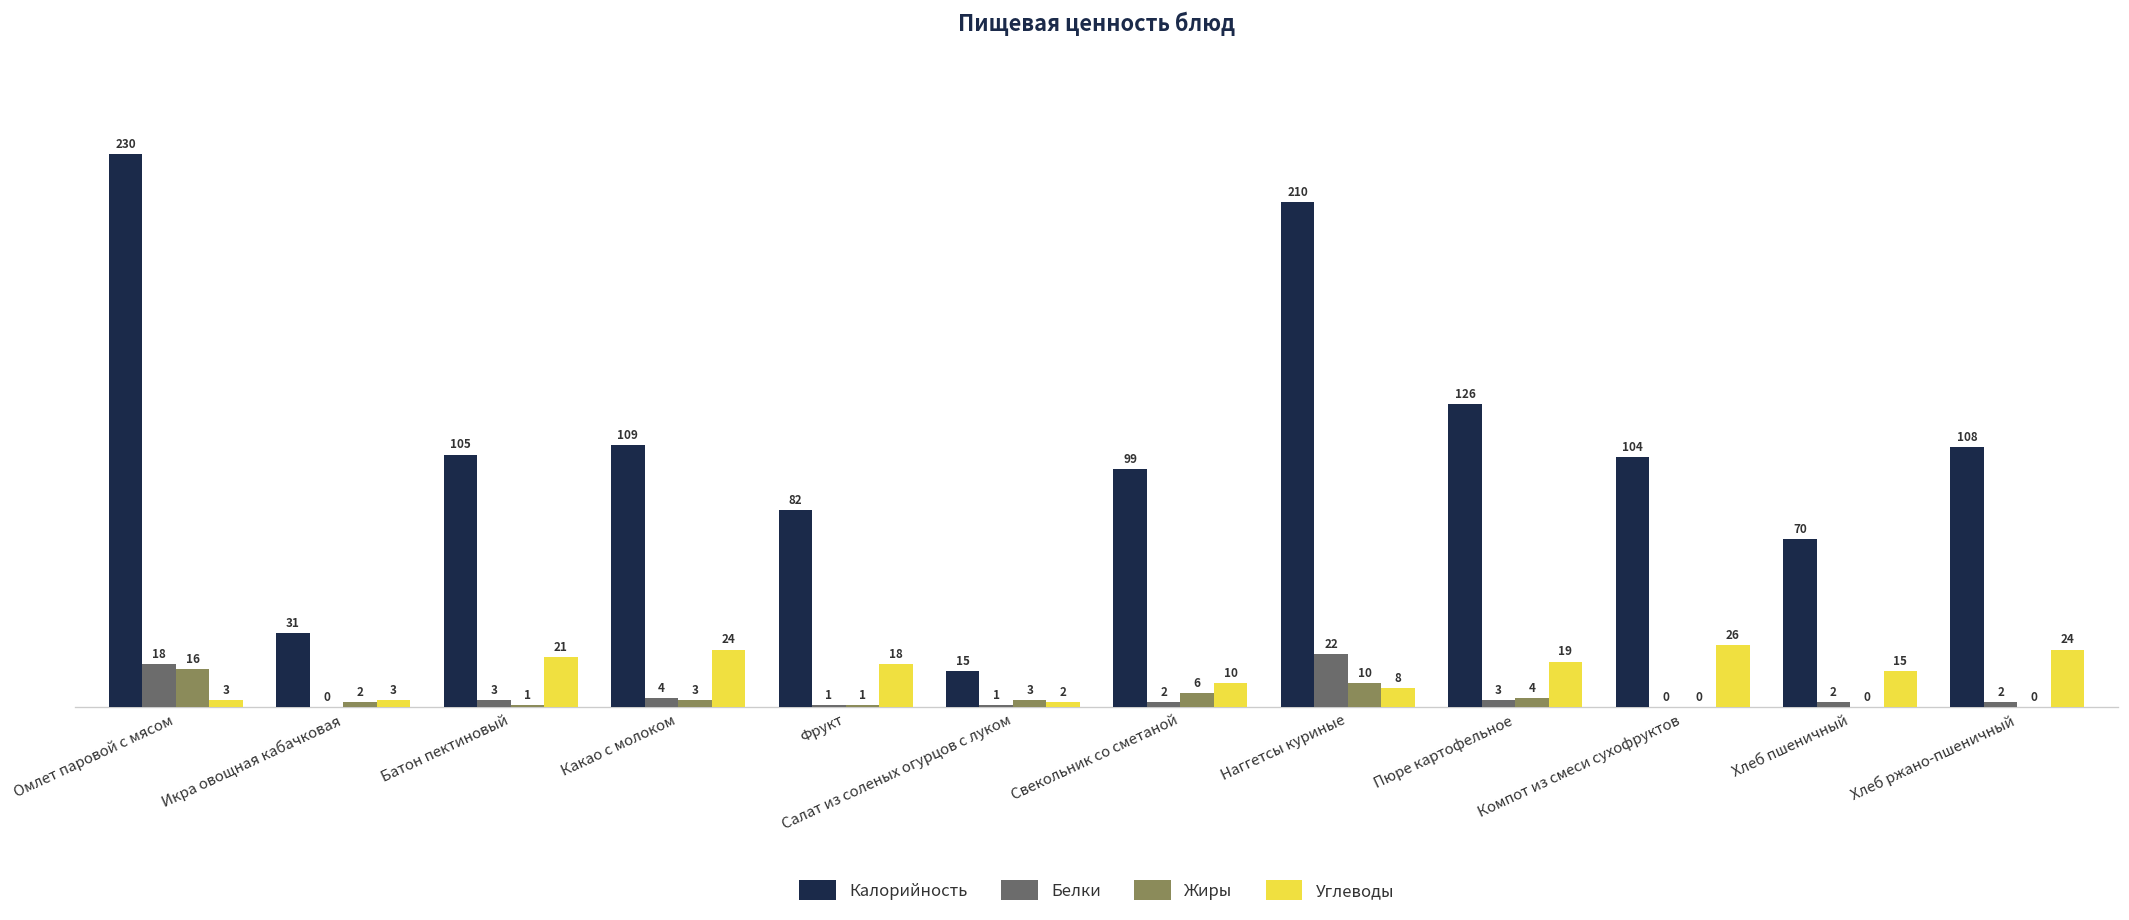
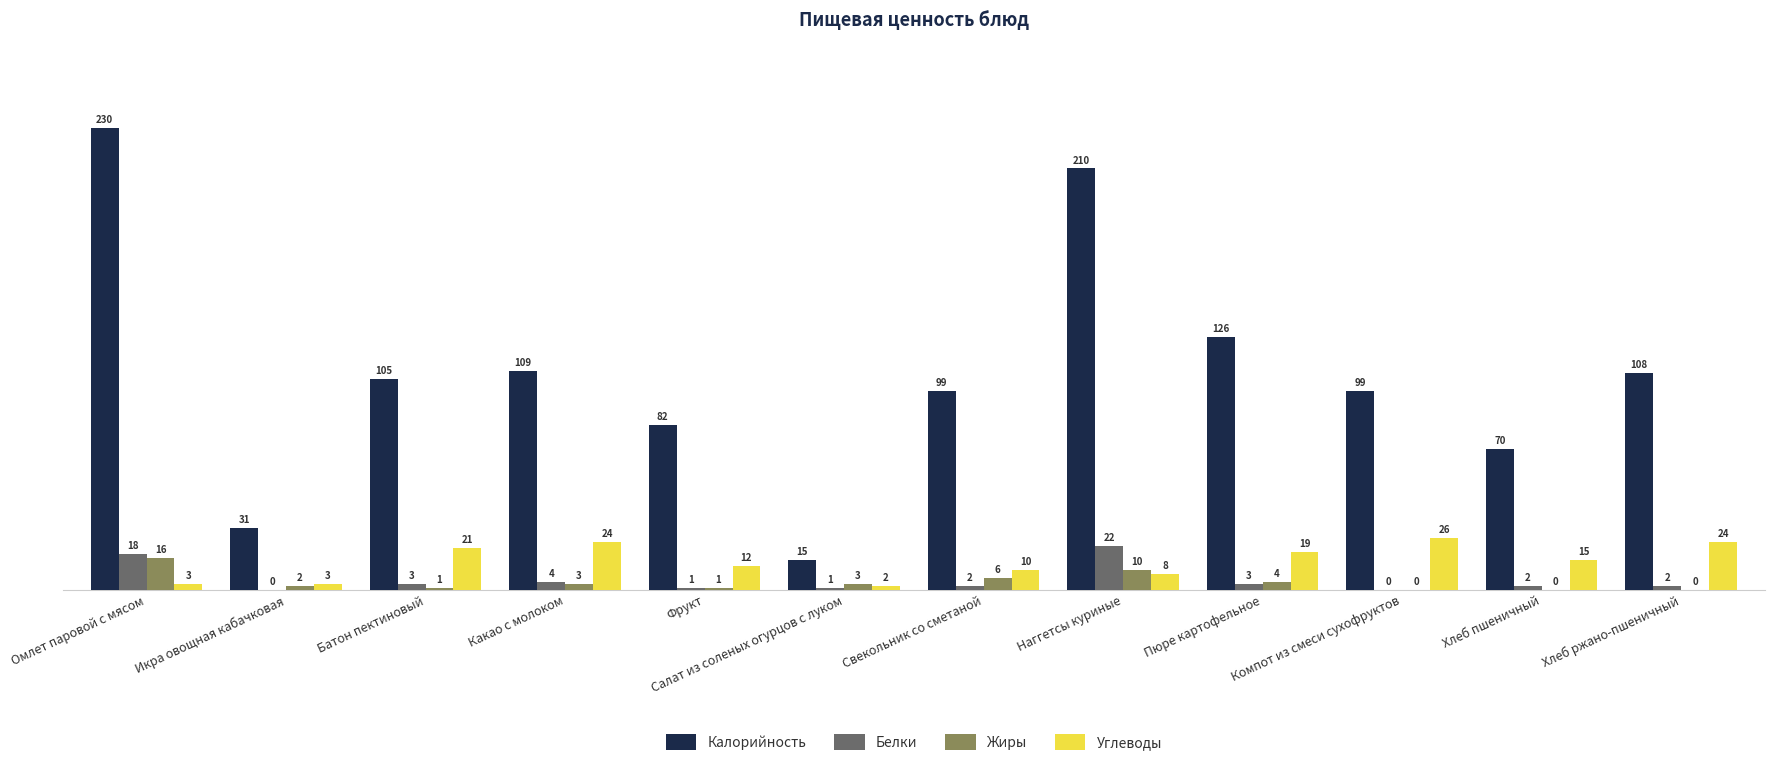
Углеводы, Фрукт: 18 -> 12
Калорийность, Компот из смеси сухофруктов: 104 -> 99
